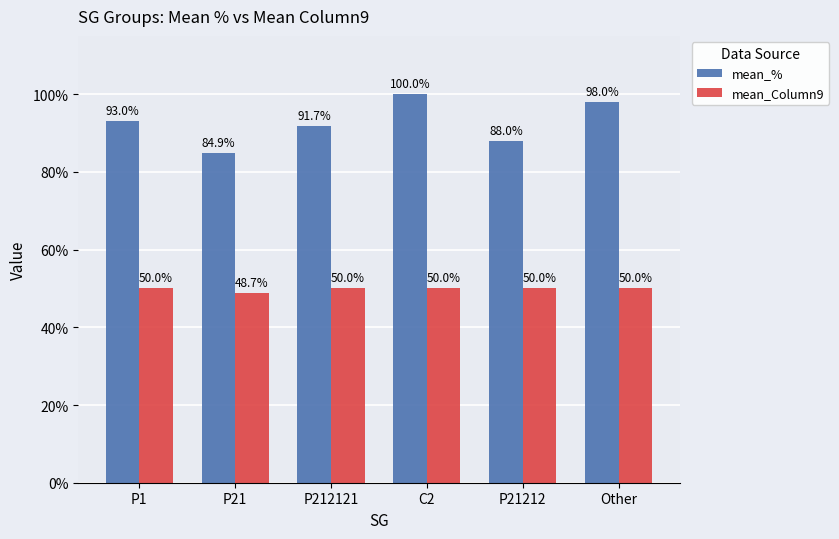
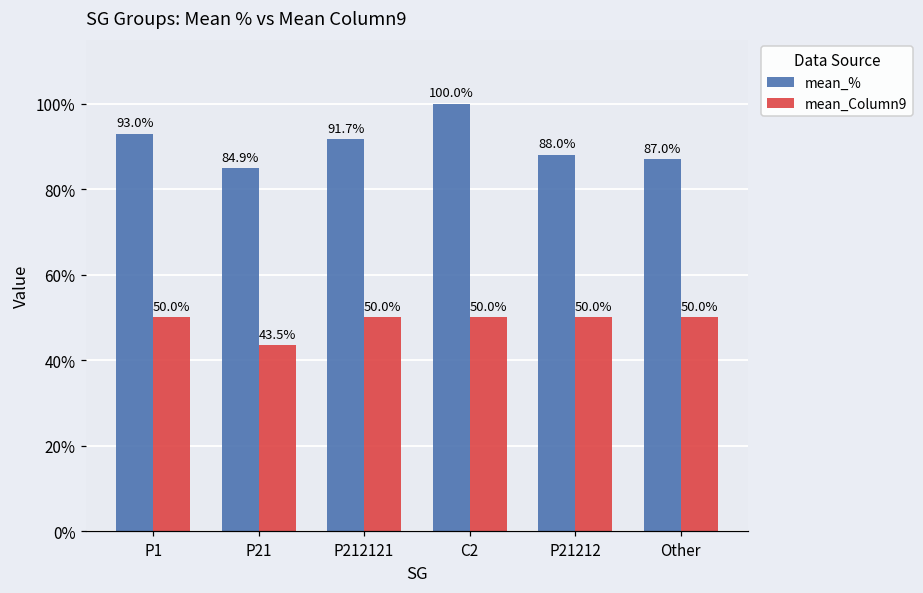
mean_Column9, P21: 48.7% -> 43.5%
mean_%, Other: 98.0% -> 87.0%
